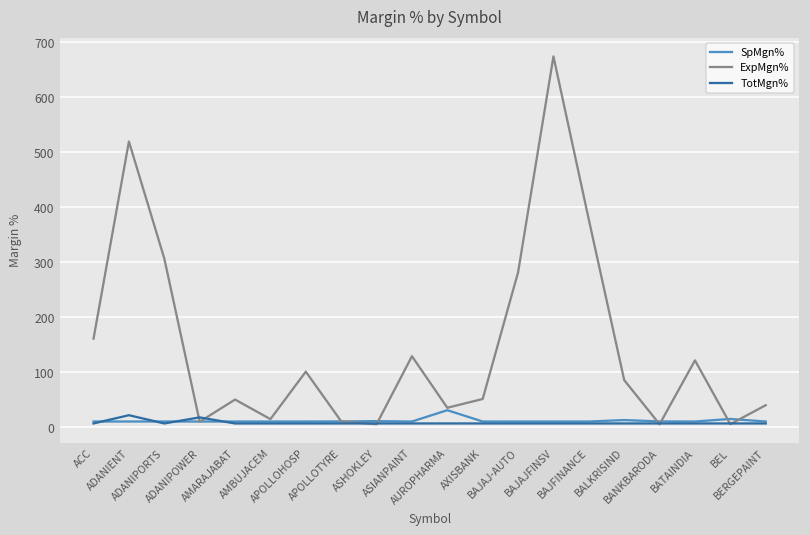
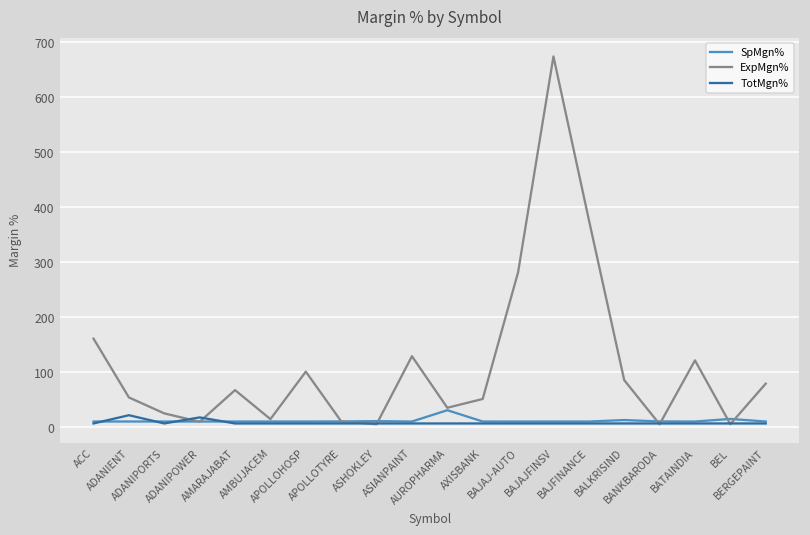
ExpMgn%, ADANIENT: 520 -> 50
ExpMgn%, ADANIPORTS: 310 -> 30
ExpMgn%, AMARAJABAT: 50 -> 70
ExpMgn%, BERGEPAINT: 40 -> 80
